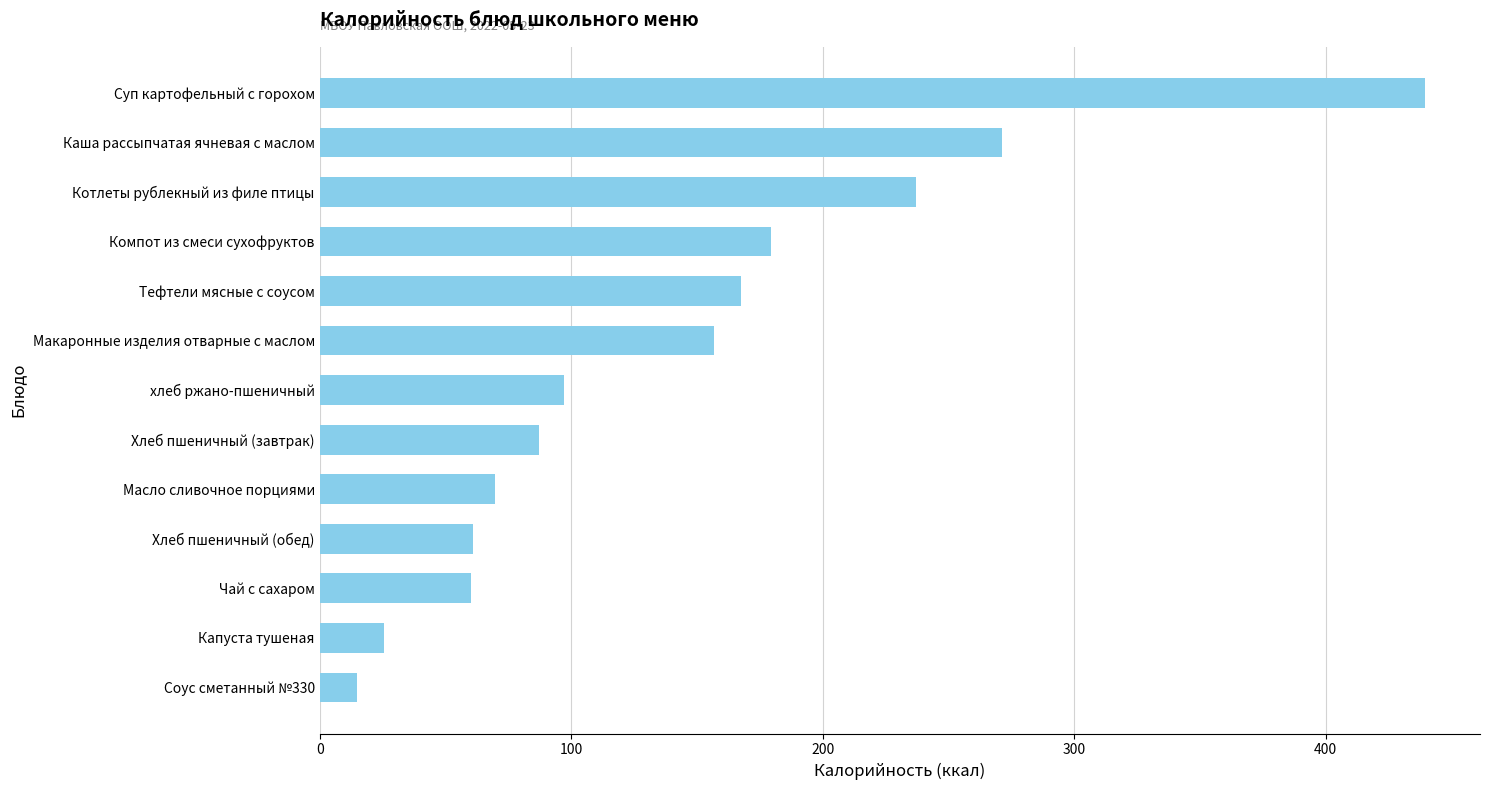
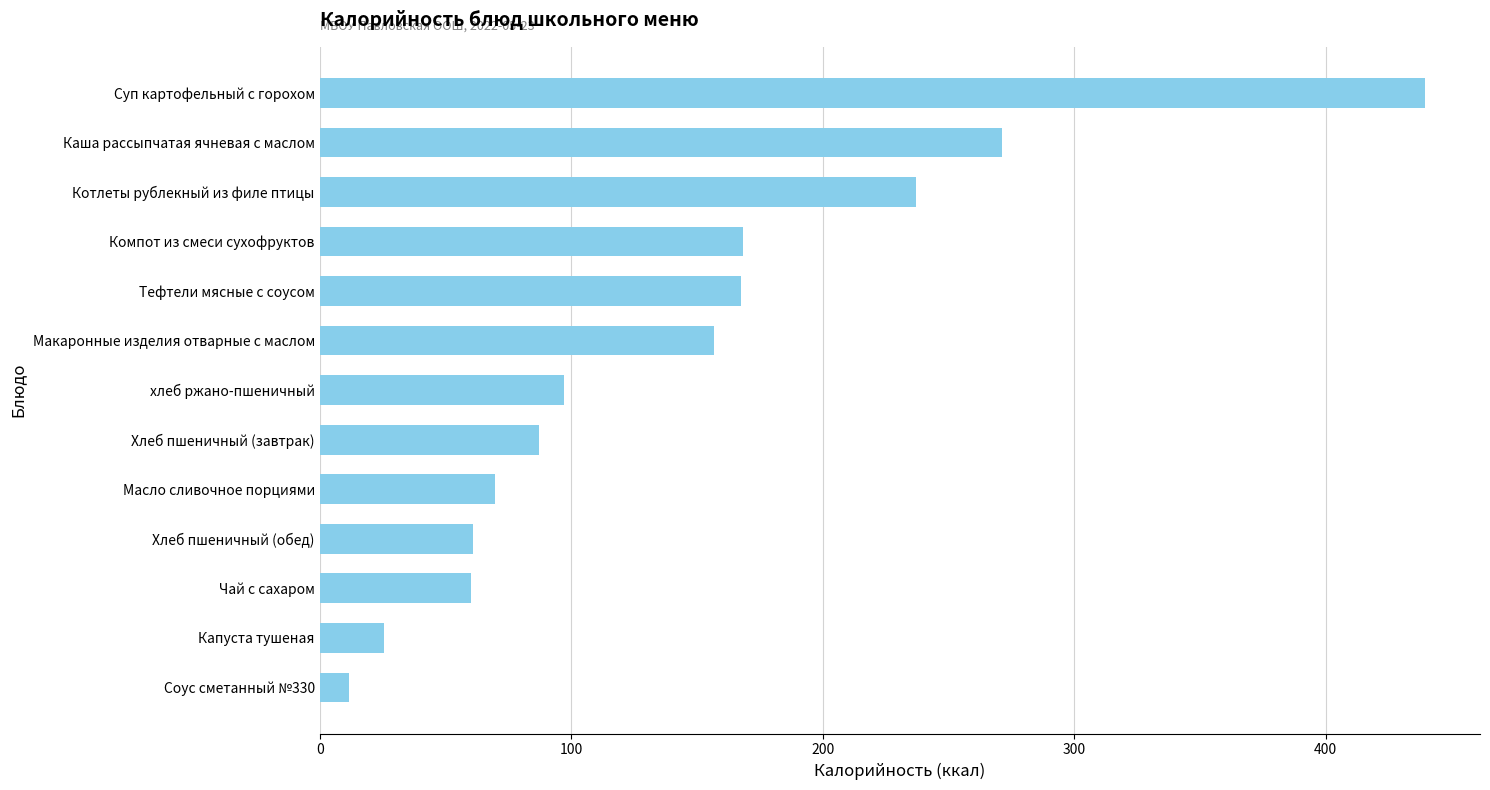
Компот из смеси сухофруктов: 179 -> 168
Соус сметанный №330: 15 -> 12
